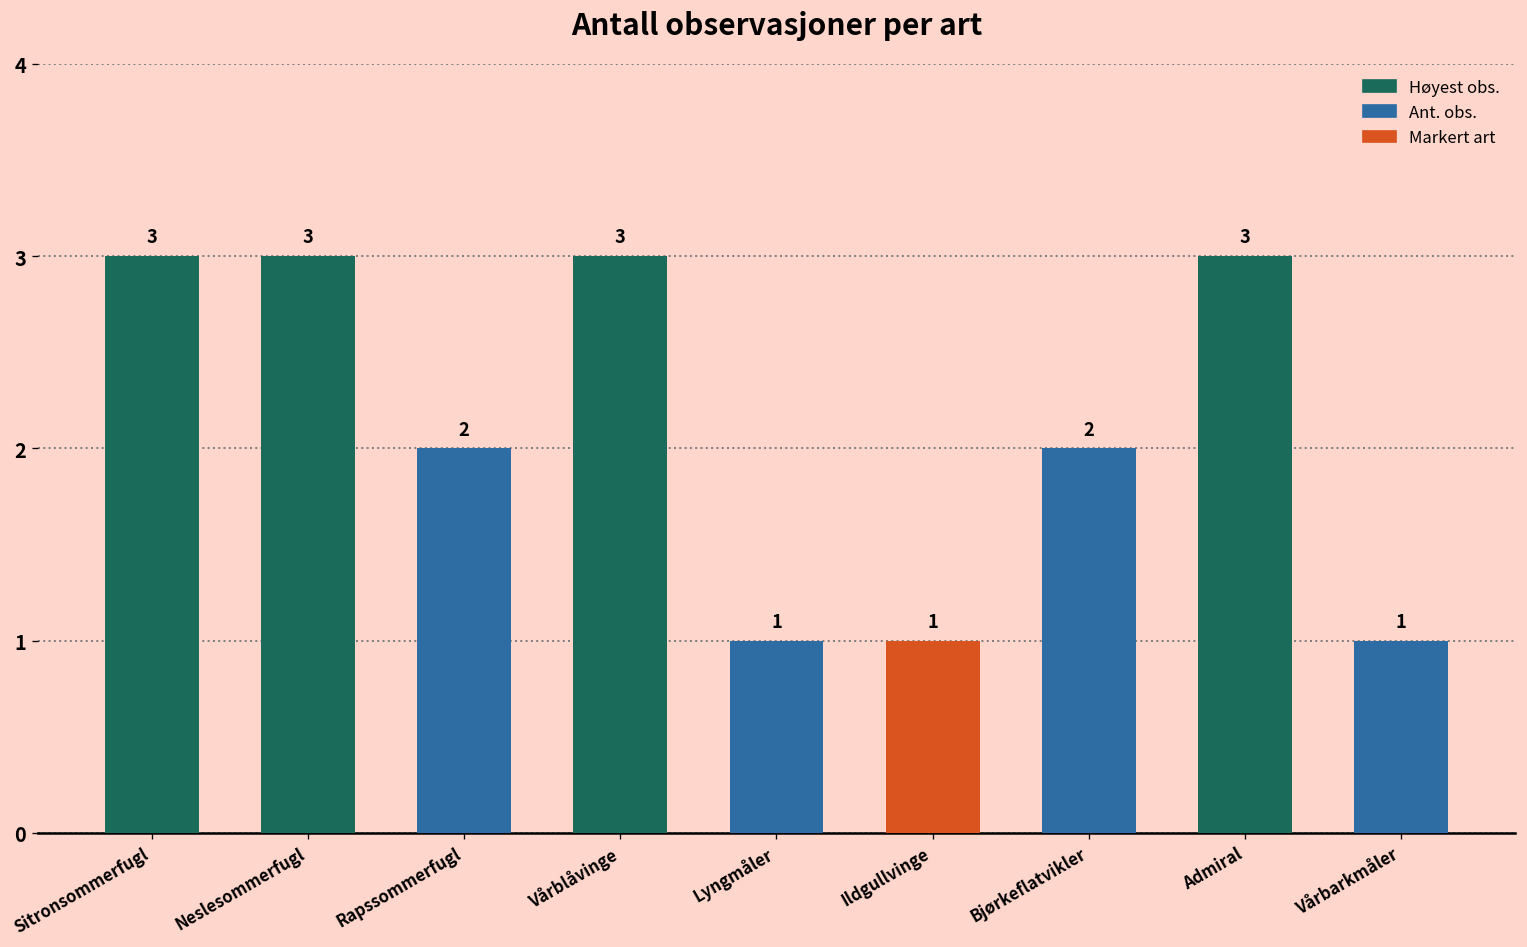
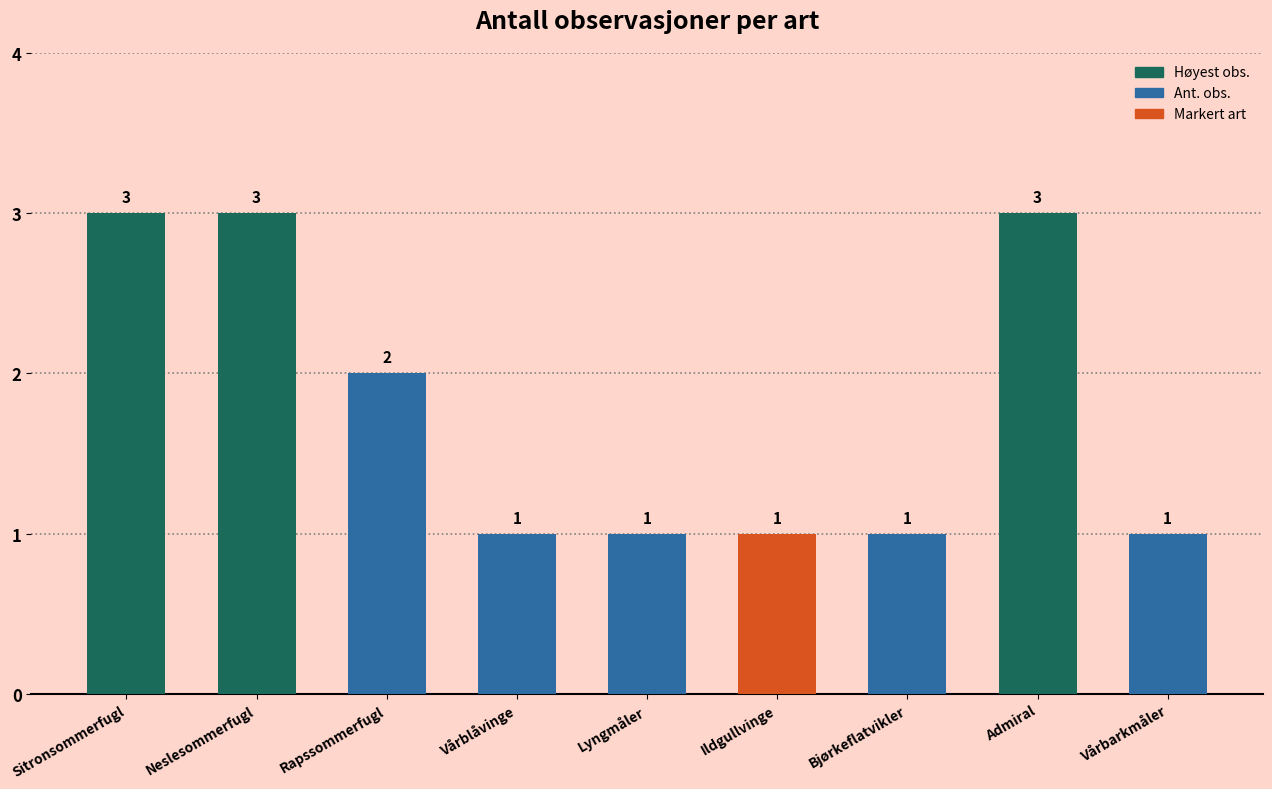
Vårblåvinge: 3 -> 1
Bjørkeflatvikler: 2 -> 1
